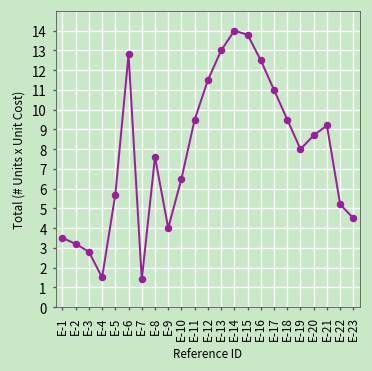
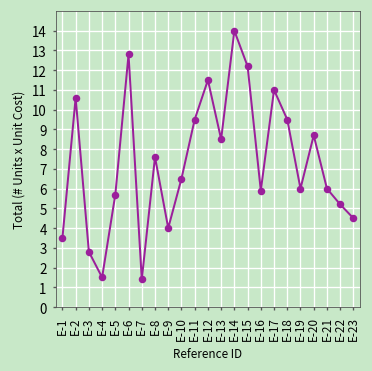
E-2: 3.2 -> 10.6
E-13: 13.0 -> 8.5
E-15: 13.8 -> 12.2
E-16: 12.5 -> 5.9
E-19: 8 -> 6
E-21: 9.2 -> 6.0
